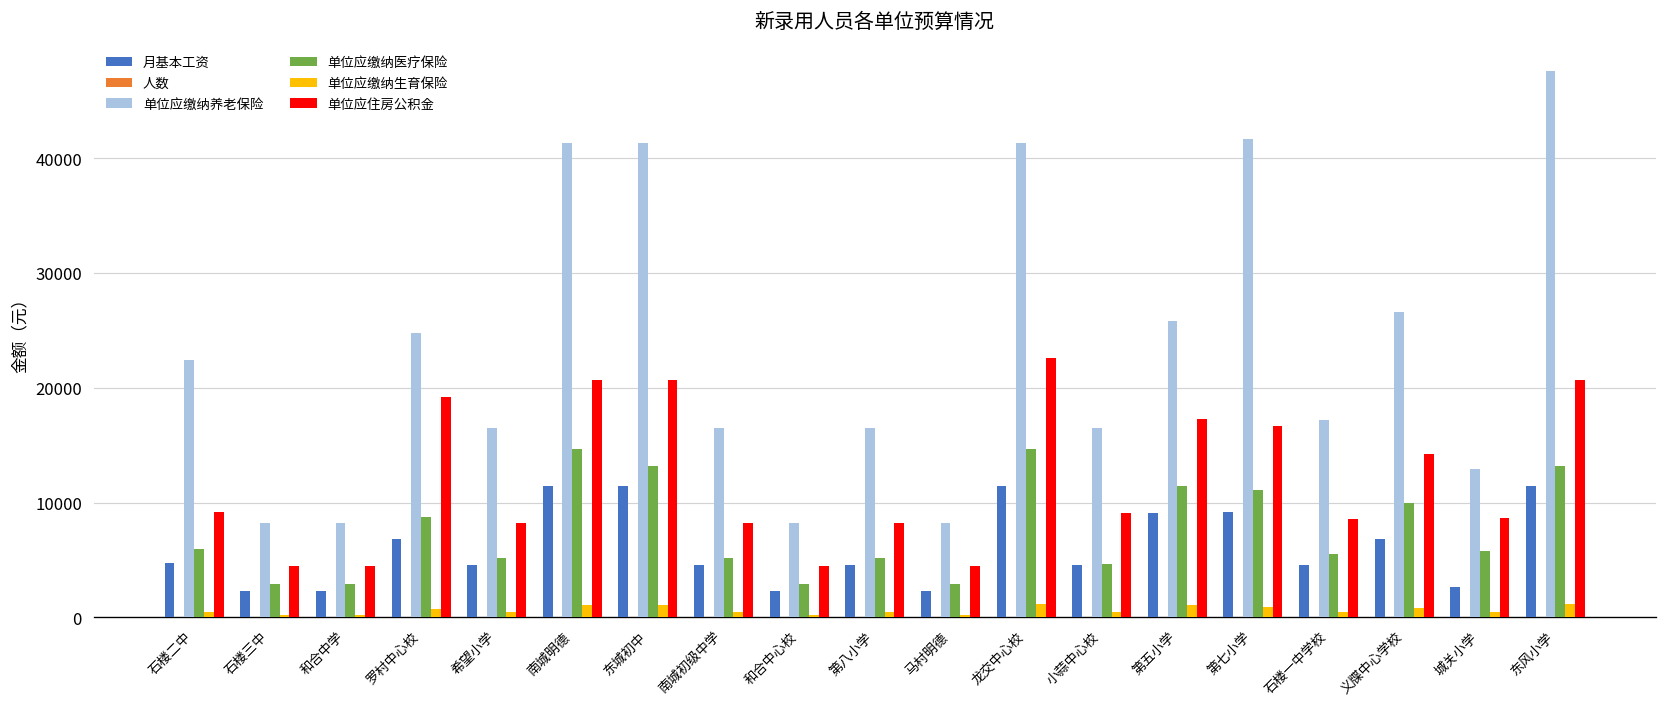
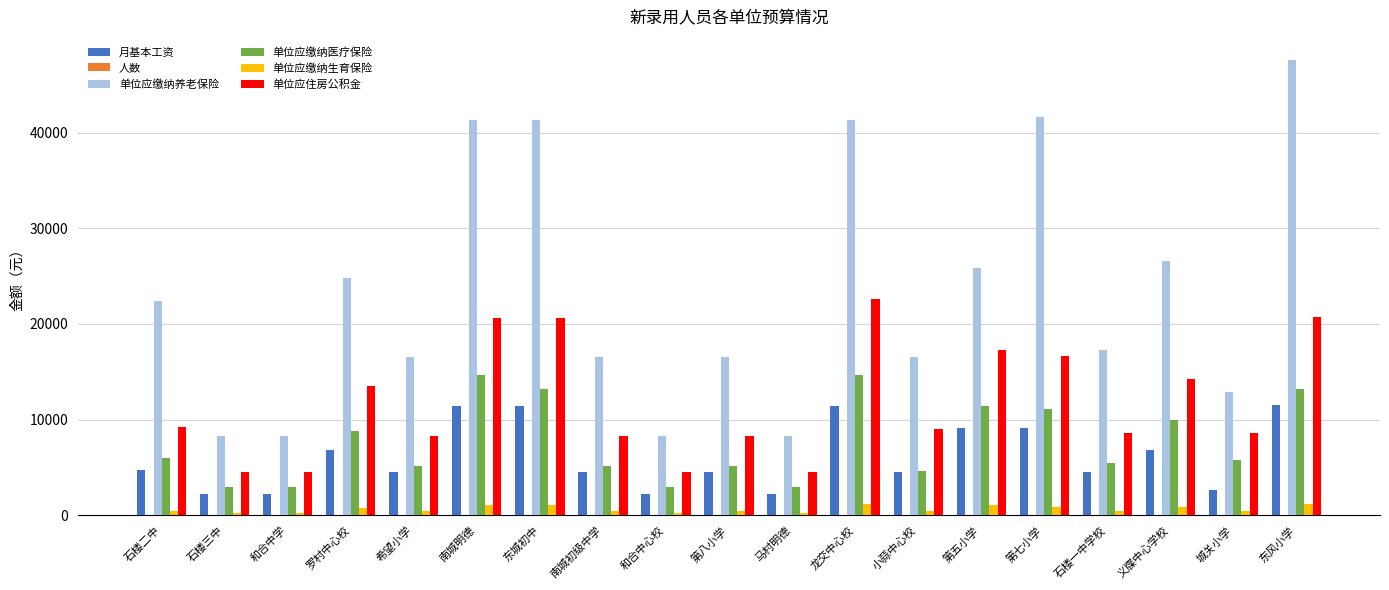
单位应住房公积金, 罗村中心校: 19000 -> 14000
